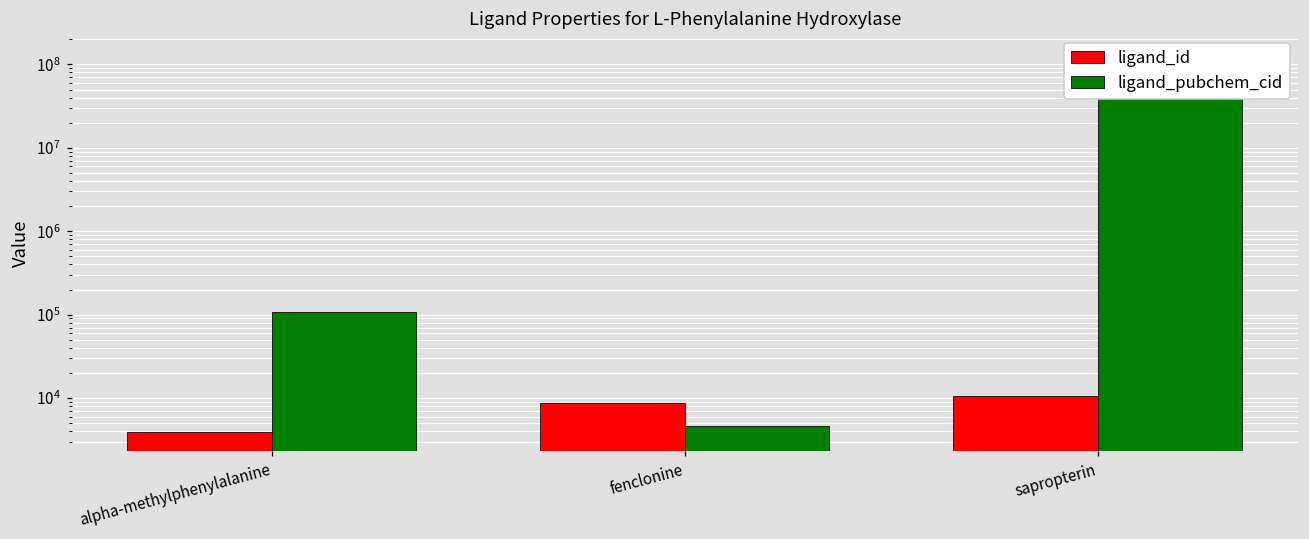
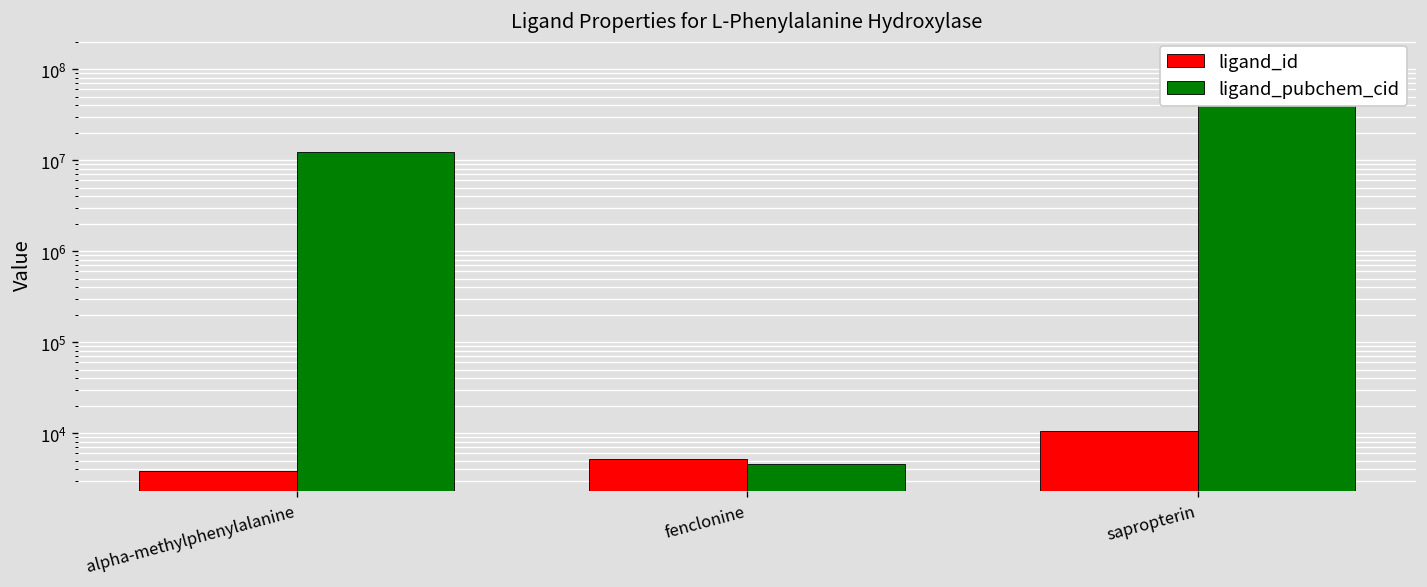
ligand_pubchem_cid, alpha-methylphenylalanine: 110000 -> 12000000
ligand_id, fenclonine: 9000 -> 5000
